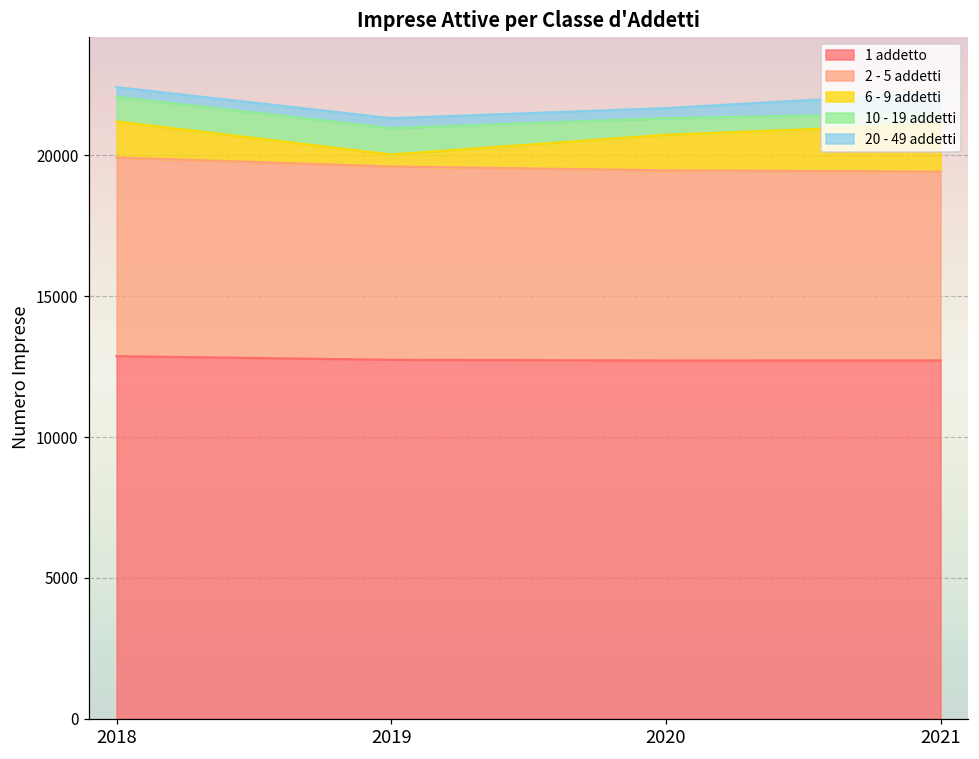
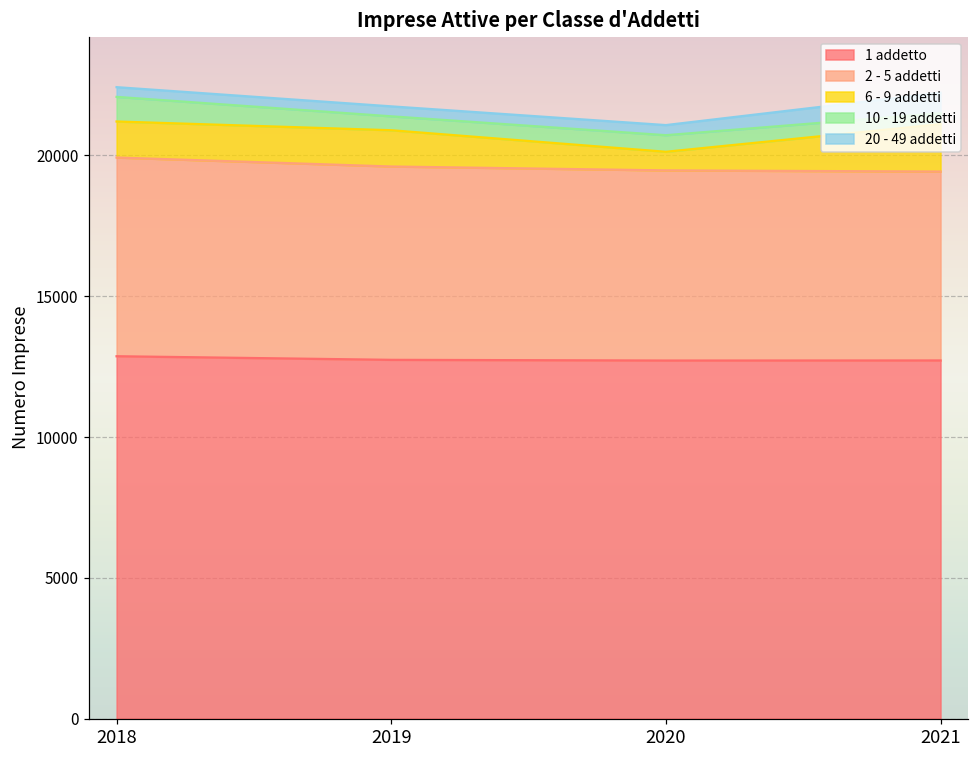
6 - 9 addetti, 2019: 400 -> 1300
10 - 19 addetti, 2019: 900 -> 500
6 - 9 addetti, 2020: 1300 -> 700
